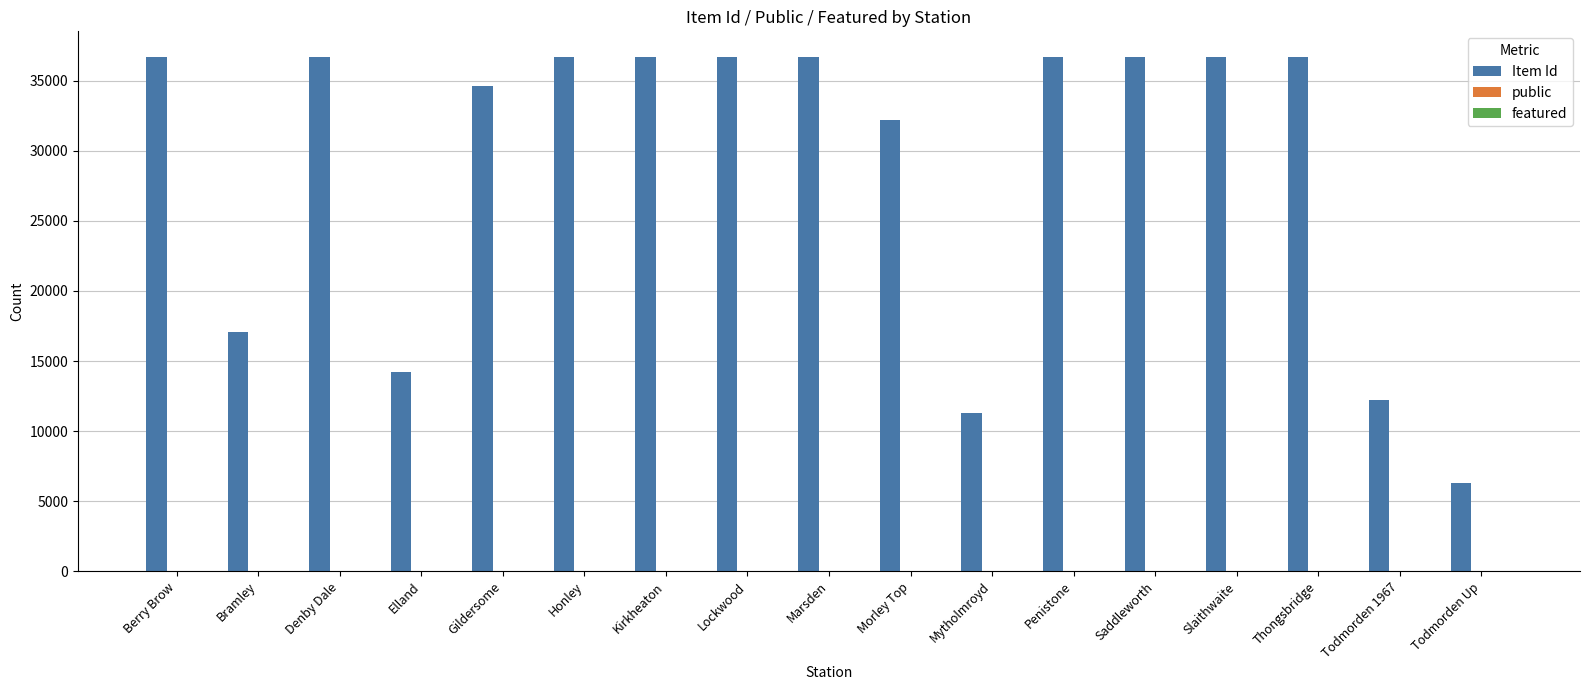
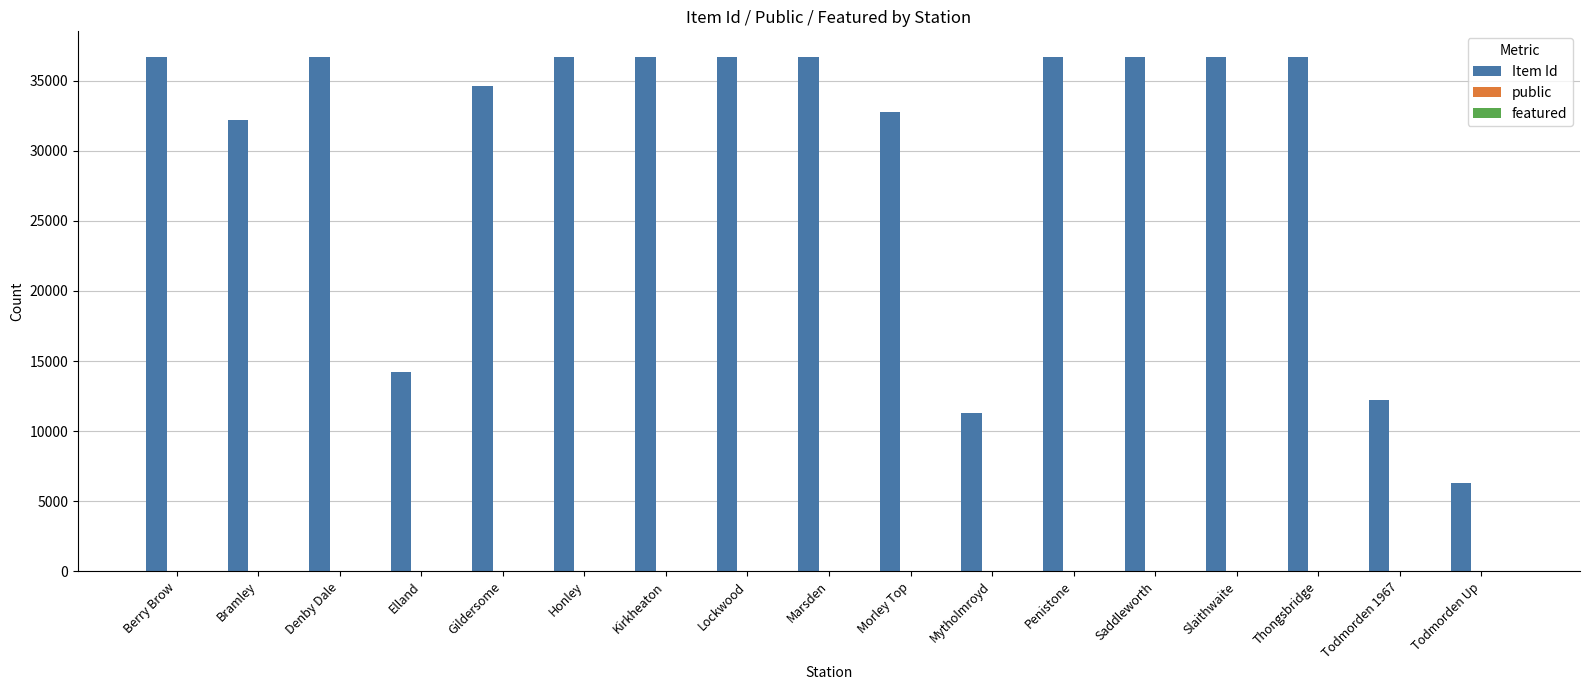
Item Id, Bramley: 17100 -> 32200
Item Id, Morley Top: 32200 -> 32800
